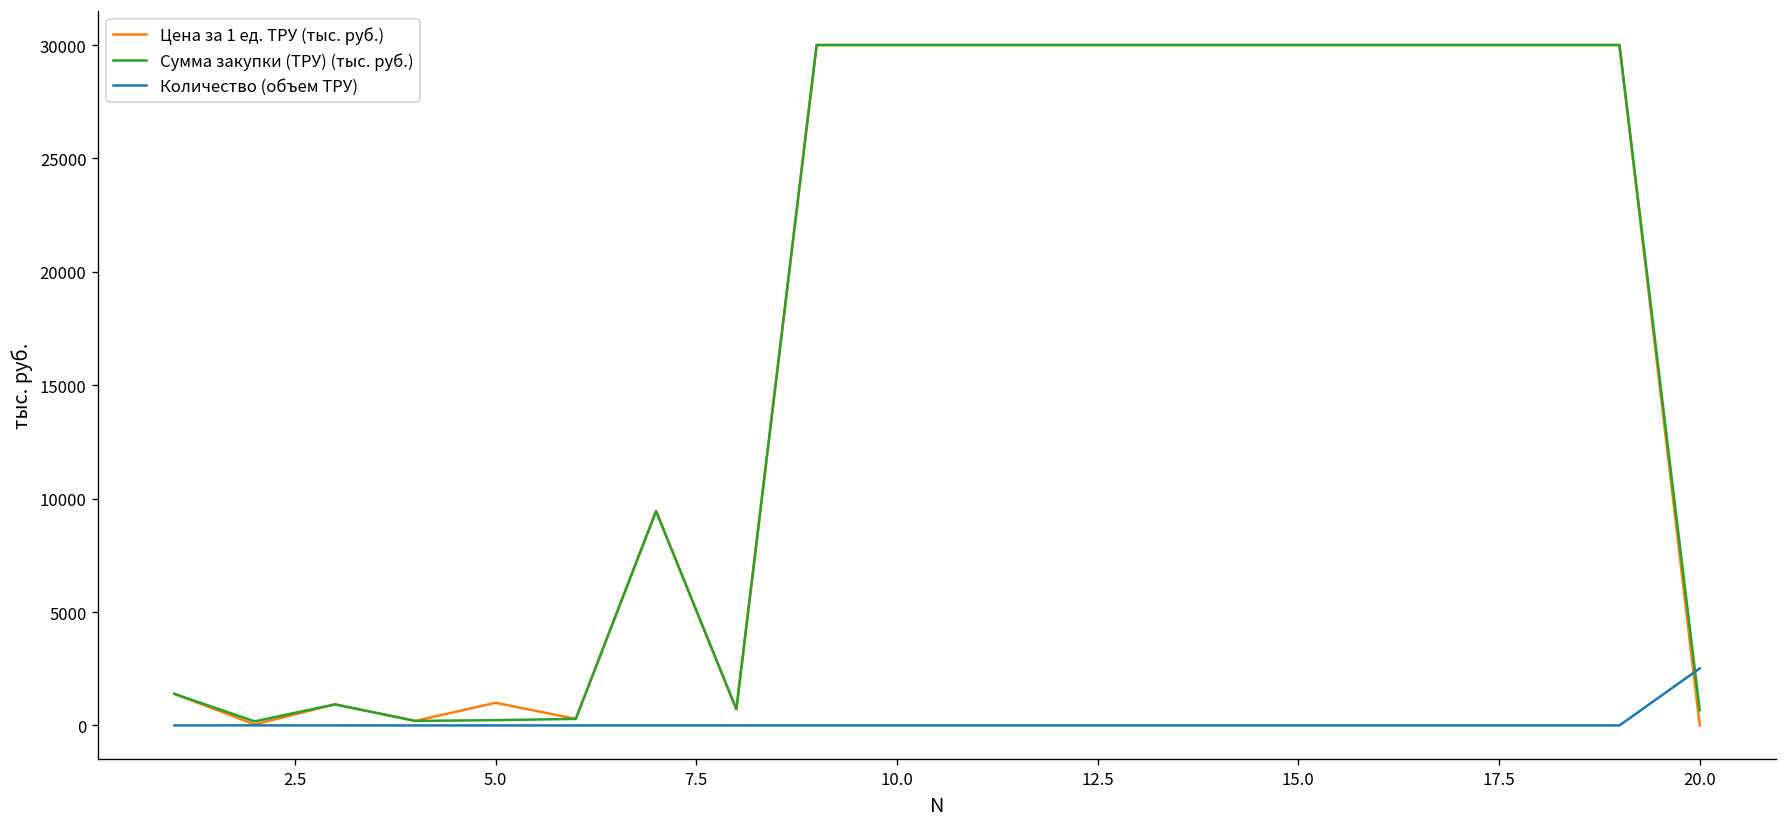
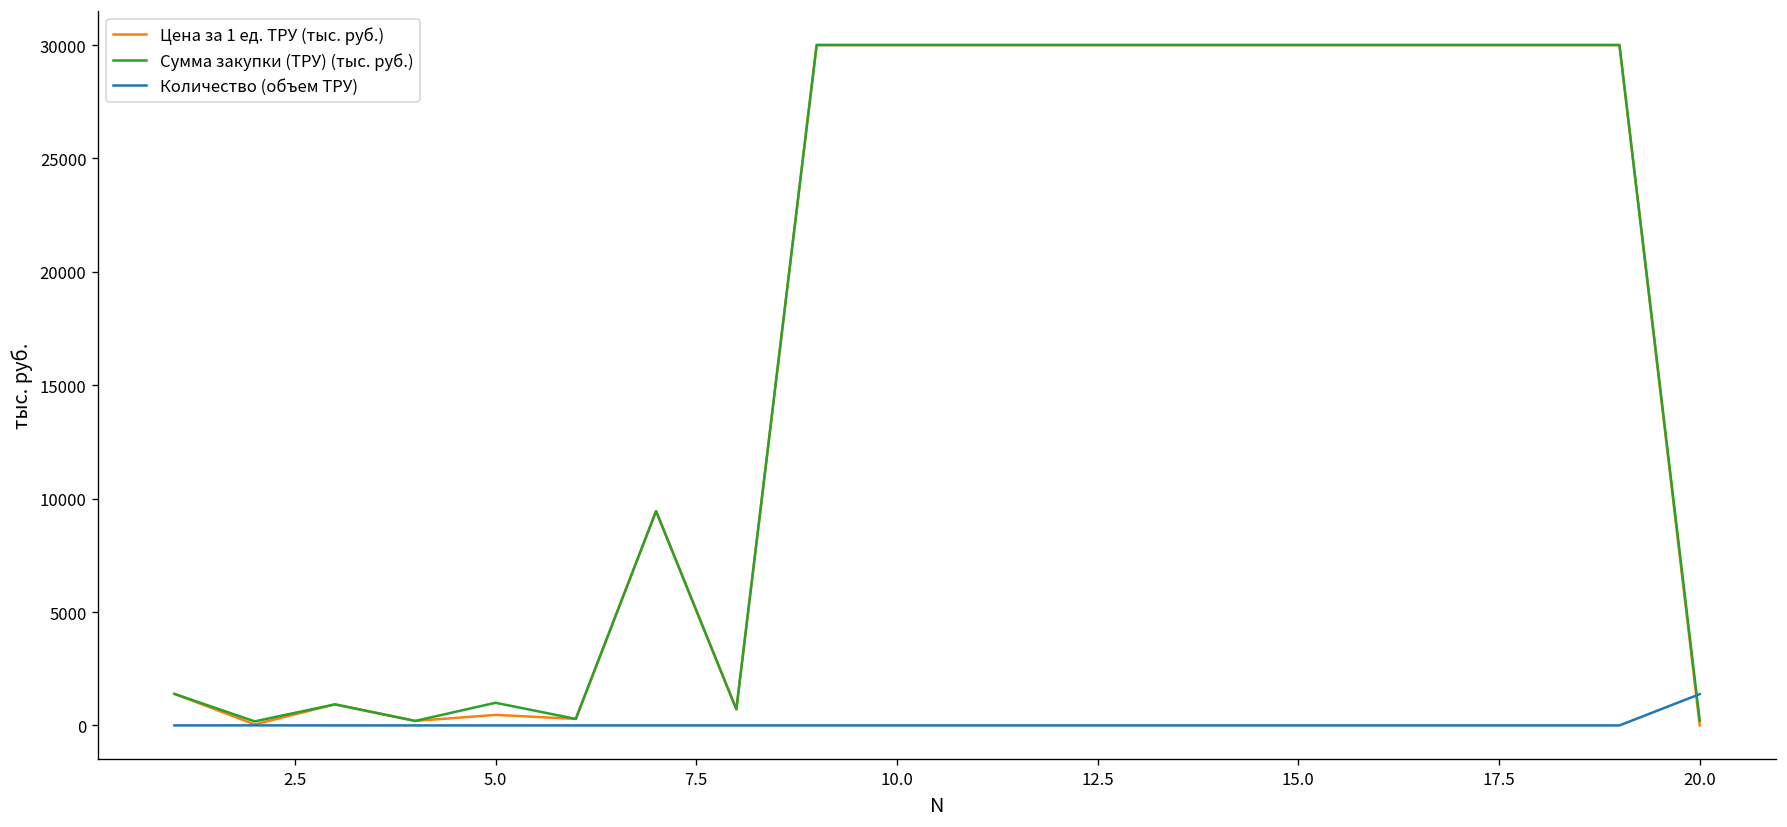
Цена за 1 ед. ТРУ (тыс. руб.), 5.0: 1000 -> 500
Сумма закупки (ТРУ) (тыс. руб.), 5.0: 200 -> 1000
Сумма закупки (ТРУ) (тыс. руб.), 20.0: 700 -> 200
Количество (объем ТРУ), 20.0: 2500 -> 1400
